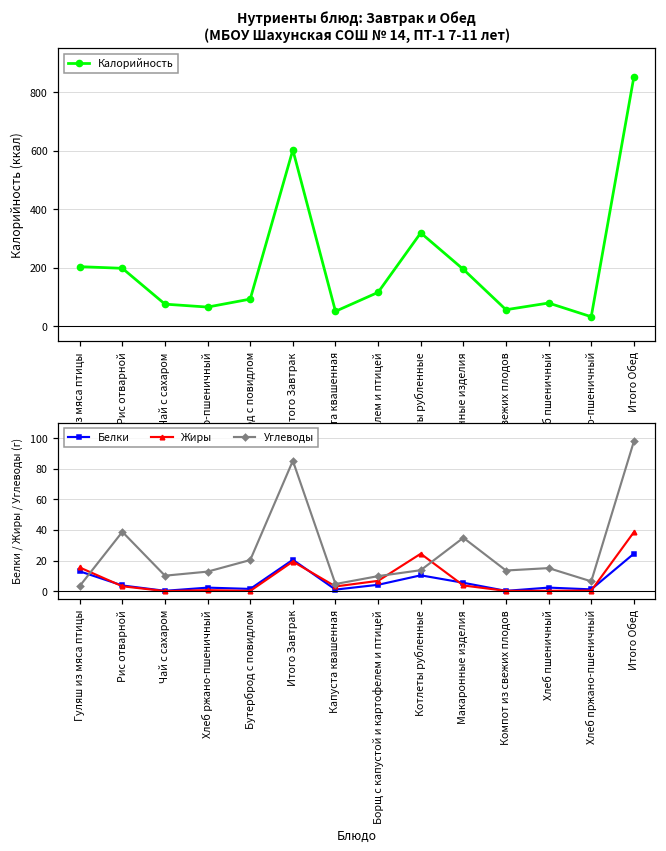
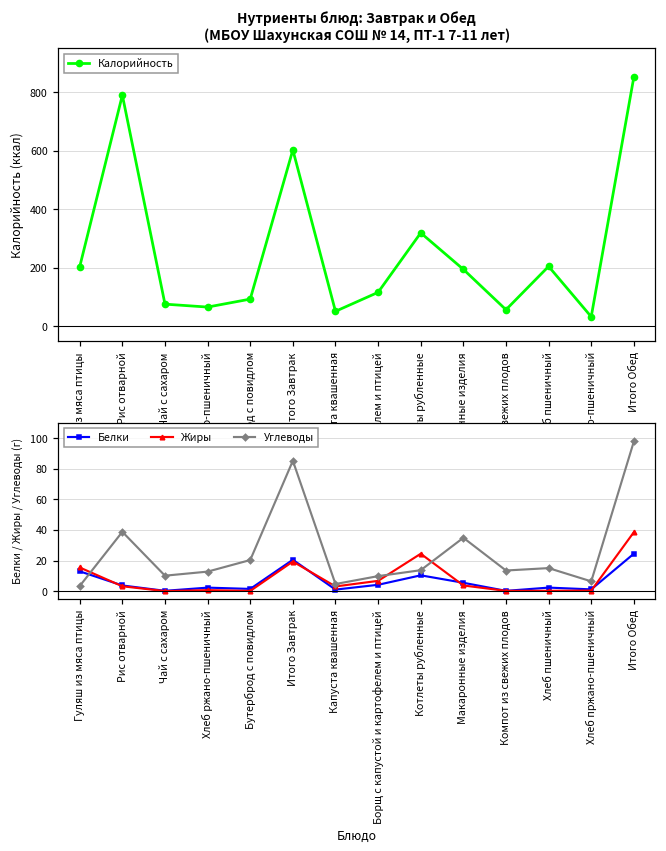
Нутриенты блюд: Завтрак и Обед (МБОУ Шахунская СОШ № 14, ПТ-1 7-11 лет), Рис отварной: 200 -> 790
Нутриенты блюд: Завтрак и Обед (МБОУ Шахунская СОШ № 14, ПТ-1 7-11 лет), Хлеб пшеничный: 80 -> 200
